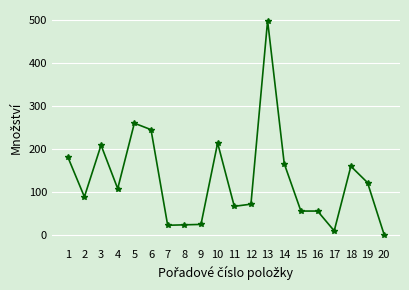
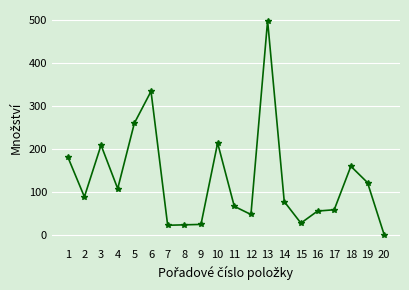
6: 250 -> 330
12: 70 -> 50
14: 170 -> 80
15: 60 -> 30
17: 10 -> 60
